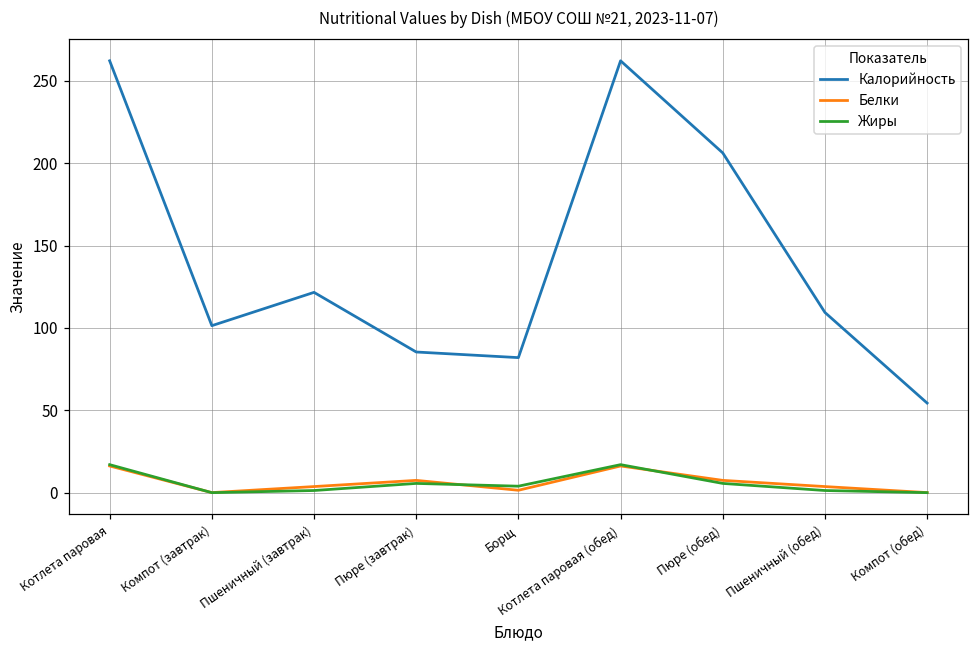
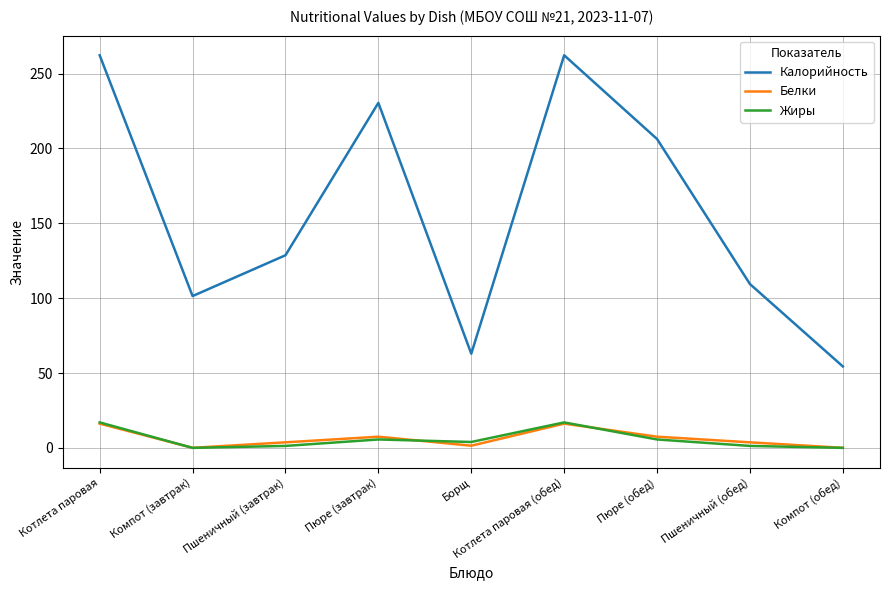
Калорийность, Пшеничный (завтрак): 122 -> 129
Калорийность, Пюре (завтрак): 85 -> 230
Калорийность, Борщ: 82 -> 63
